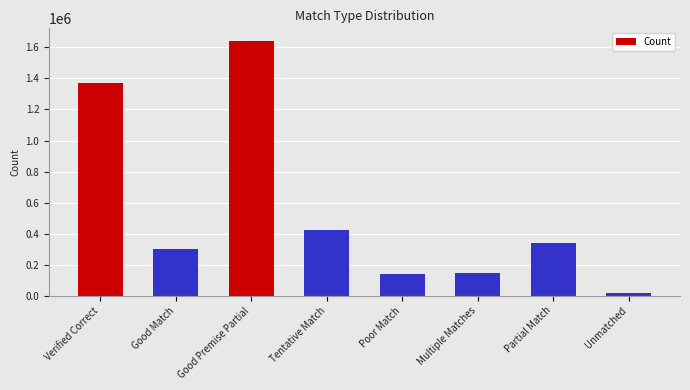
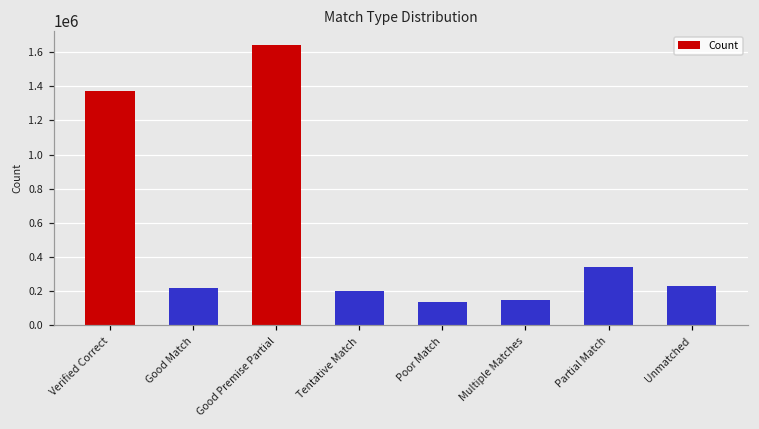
Good Match: 300000 -> 220000
Tentative Match: 420000 -> 200000
Unmatched: 10000 -> 230000
